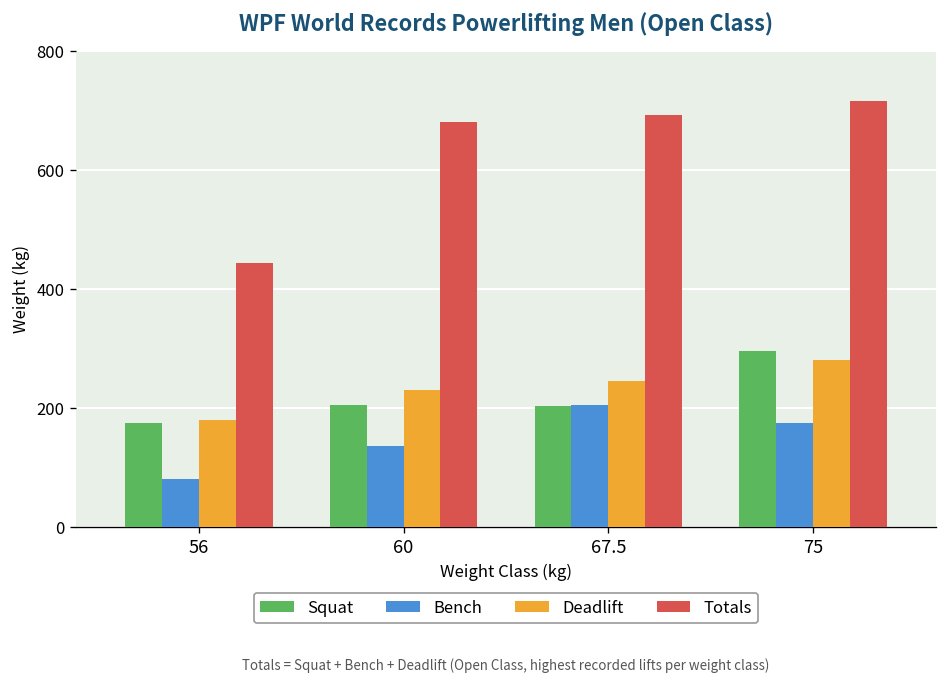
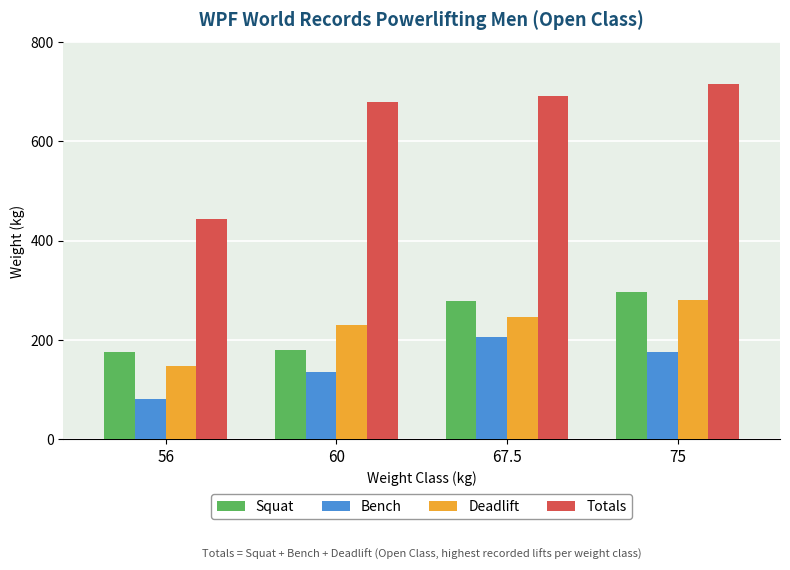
Deadlift, 56: 180 -> 150
Squat, 60: 210 -> 180
Squat, 67.5: 200 -> 280
